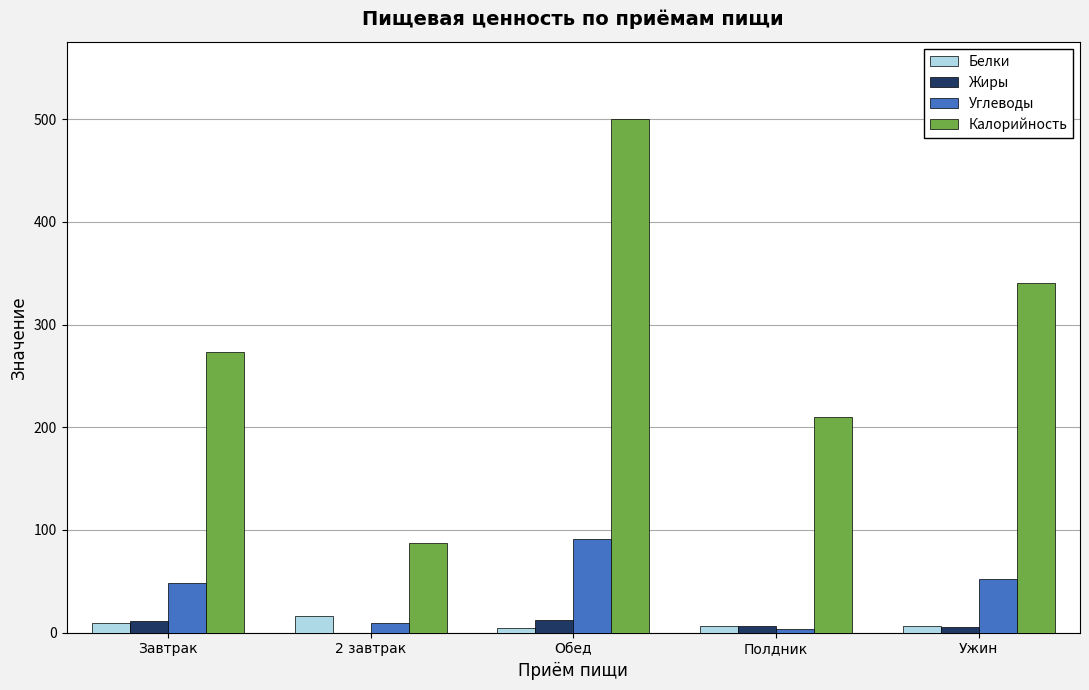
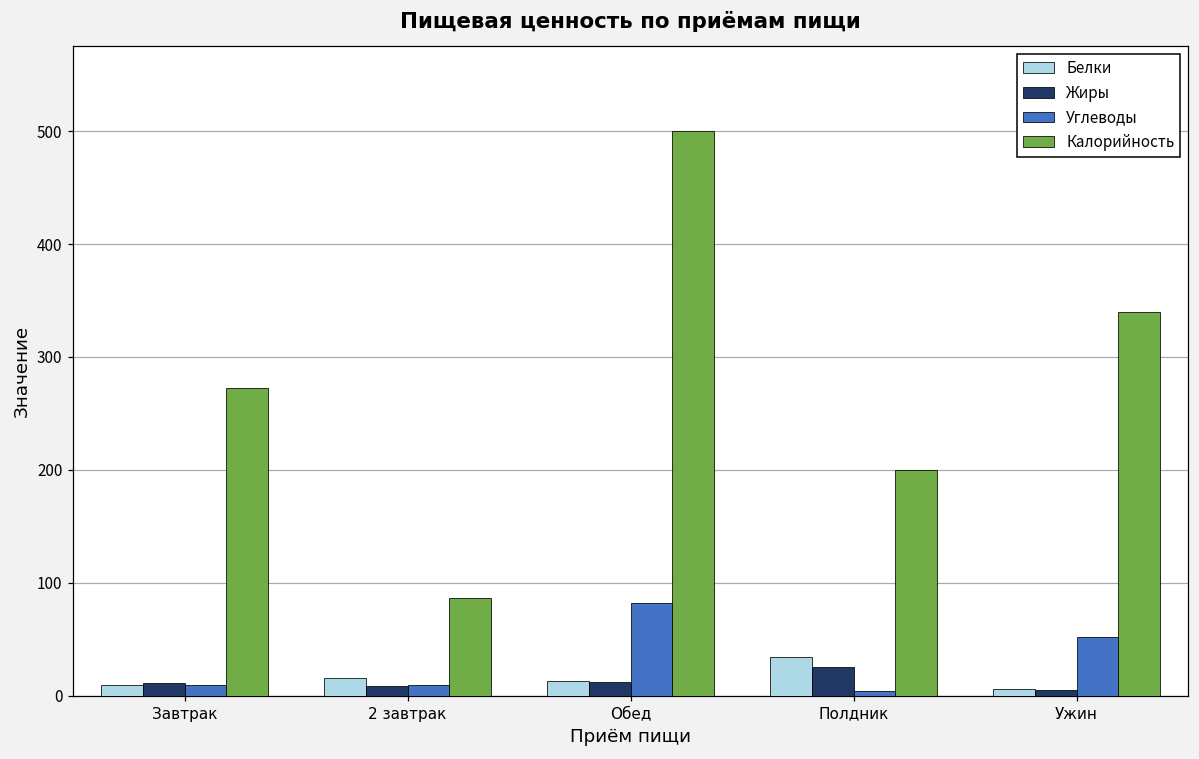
Углеводы, Завтрак: 48 -> 9
Жиры, 2 завтрак: 0 -> 9
Белки, Обед: 5 -> 13
Углеводы, Обед: 91 -> 83
Белки, Полдник: 6 -> 34
Жиры, Полдник: 7 -> 26
Калорийность, Полдник: 210 -> 200
